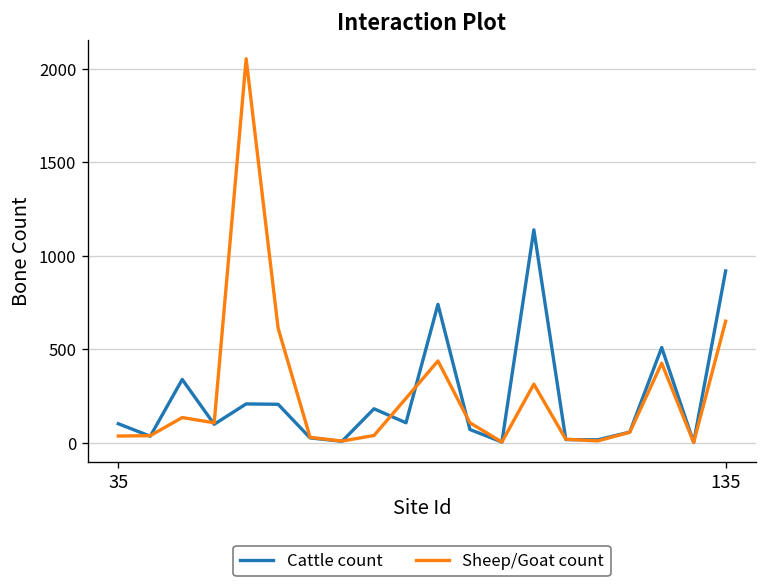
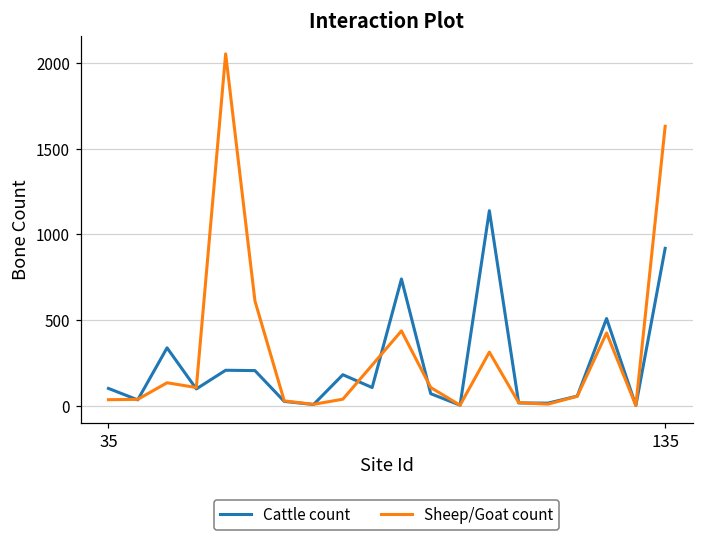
Sheep/Goat count, 135: 650 -> 1630
